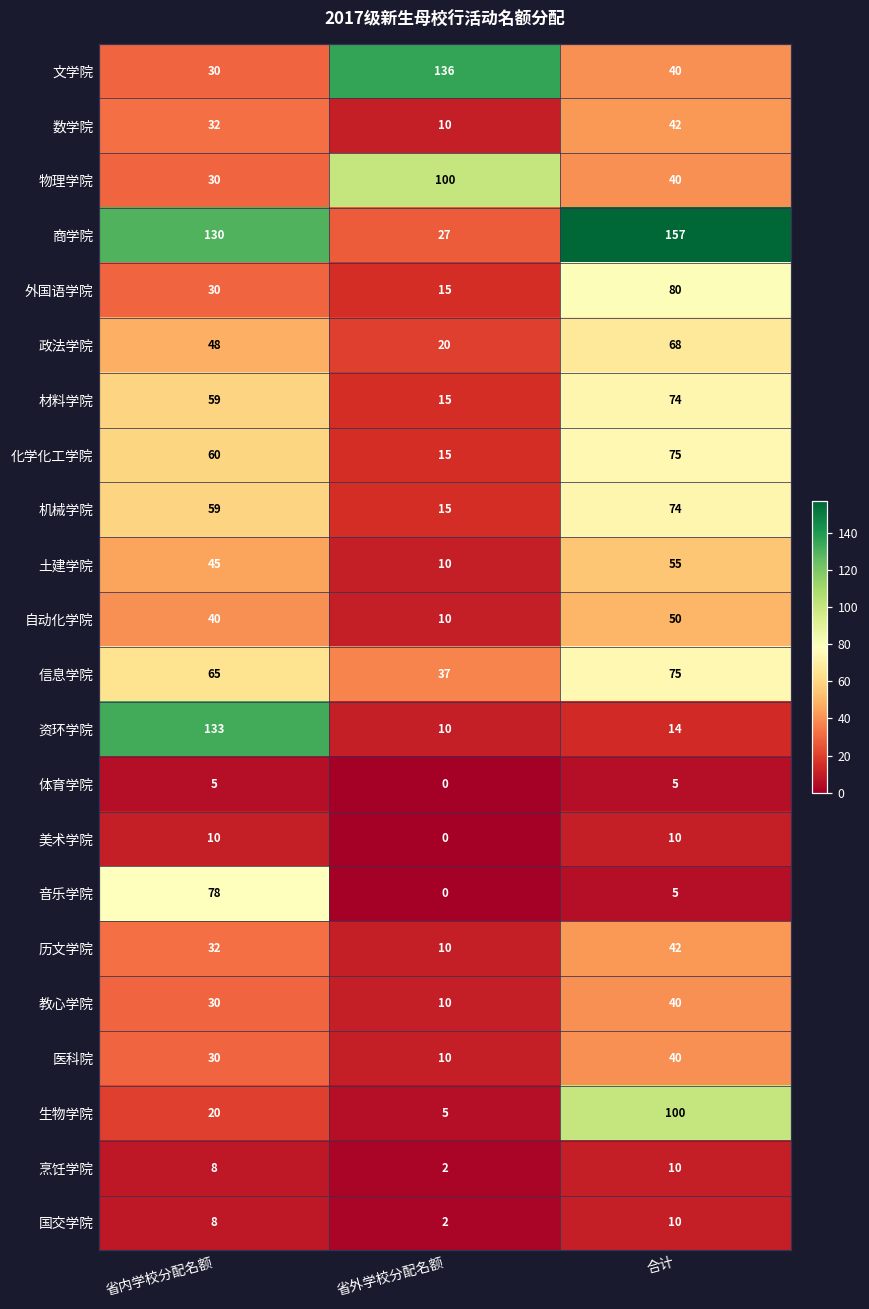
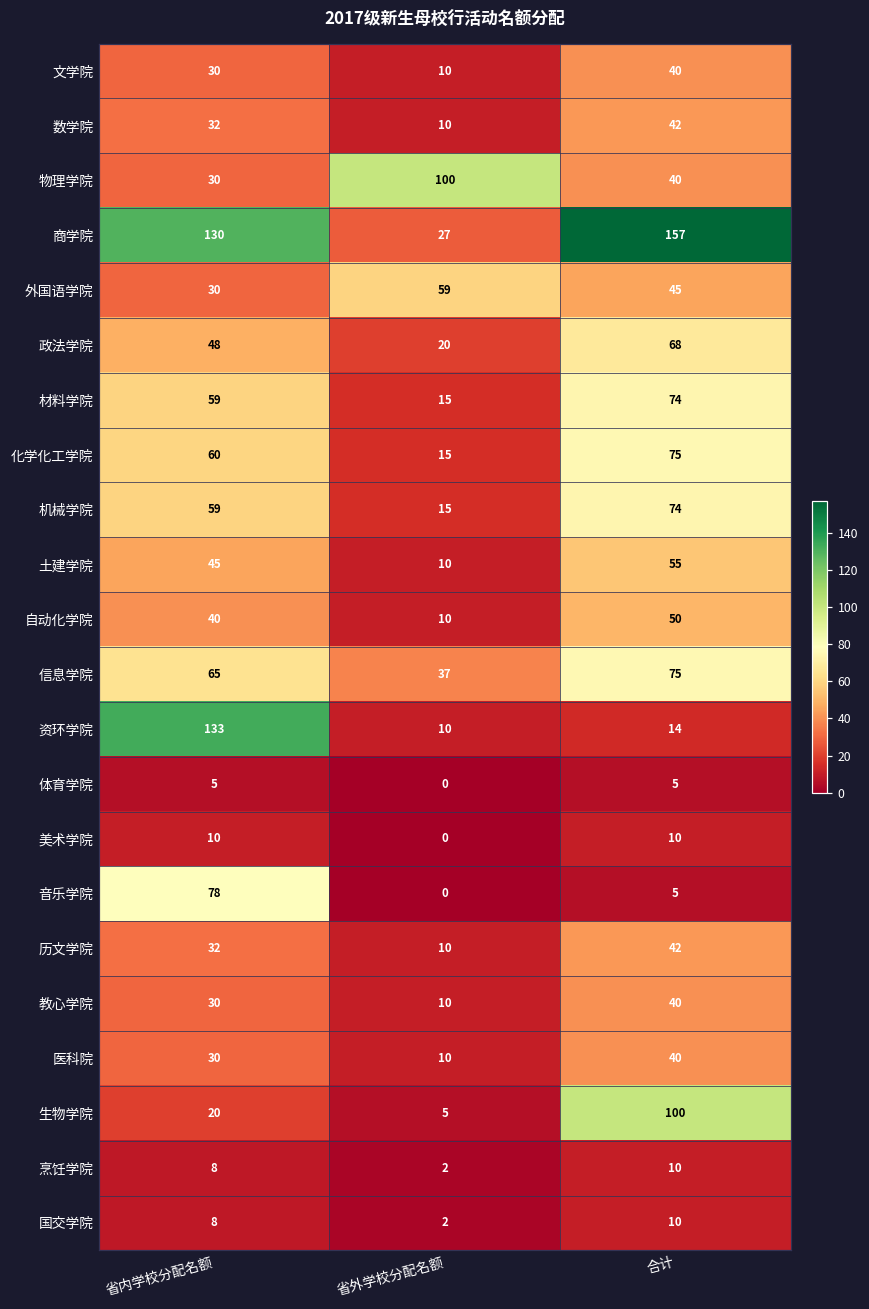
文学院, 省外学校分配名额: 136 -> 10
外国语学院, 省外学校分配名额: 15 -> 59
外国语学院, 合计: 80 -> 45
